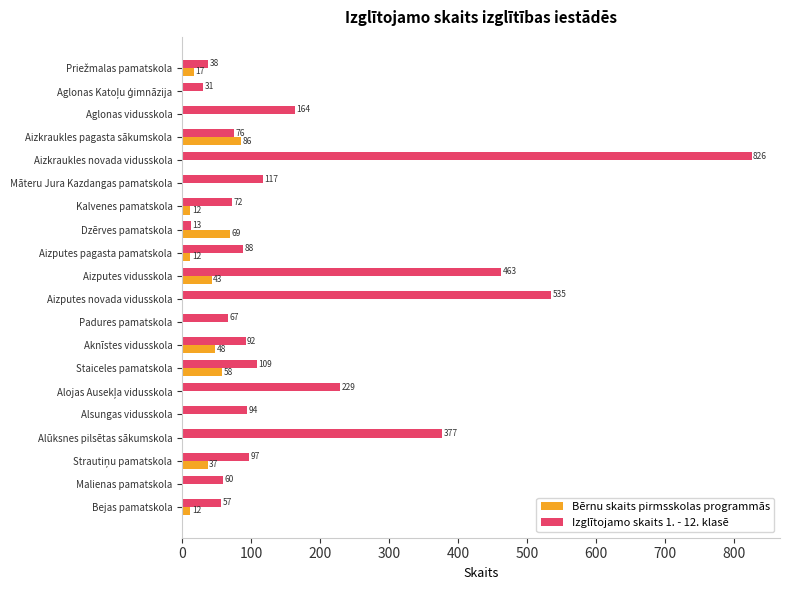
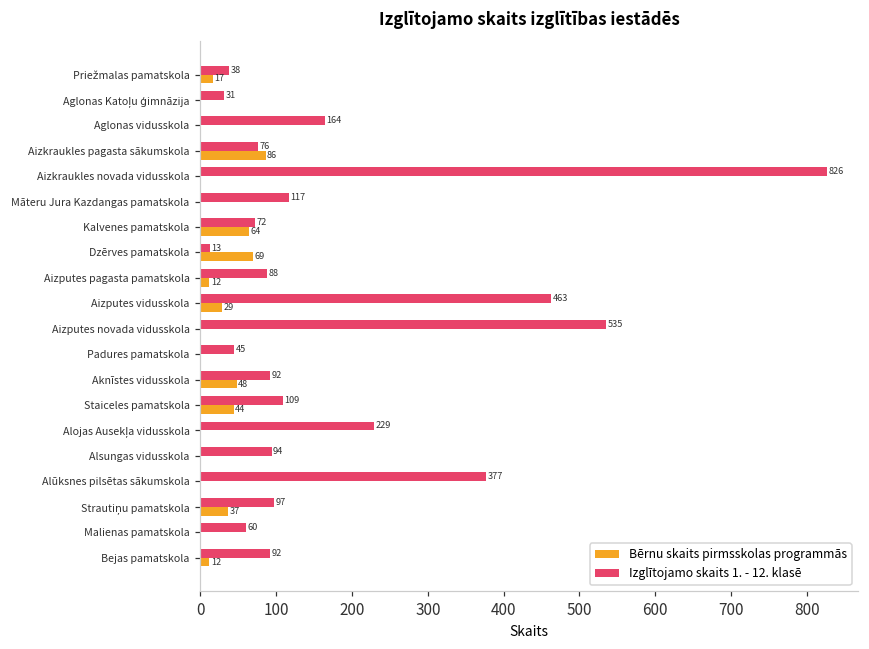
Bērnu skaits pirmsskolas programmās, Kalvenes pamatskola: 12 -> 64
Bērnu skaits pirmsskolas programmās, Aizputes vidusskola: 43 -> 29
Izglītojamo skaits 1. - 12. klasē, Padures pamatskola: 67 -> 45
Bērnu skaits pirmsskolas programmās, Staiceles pamatskola: 58 -> 44
Izglītojamo skaits 1. - 12. klasē, Bejas pamatskola: 57 -> 92
